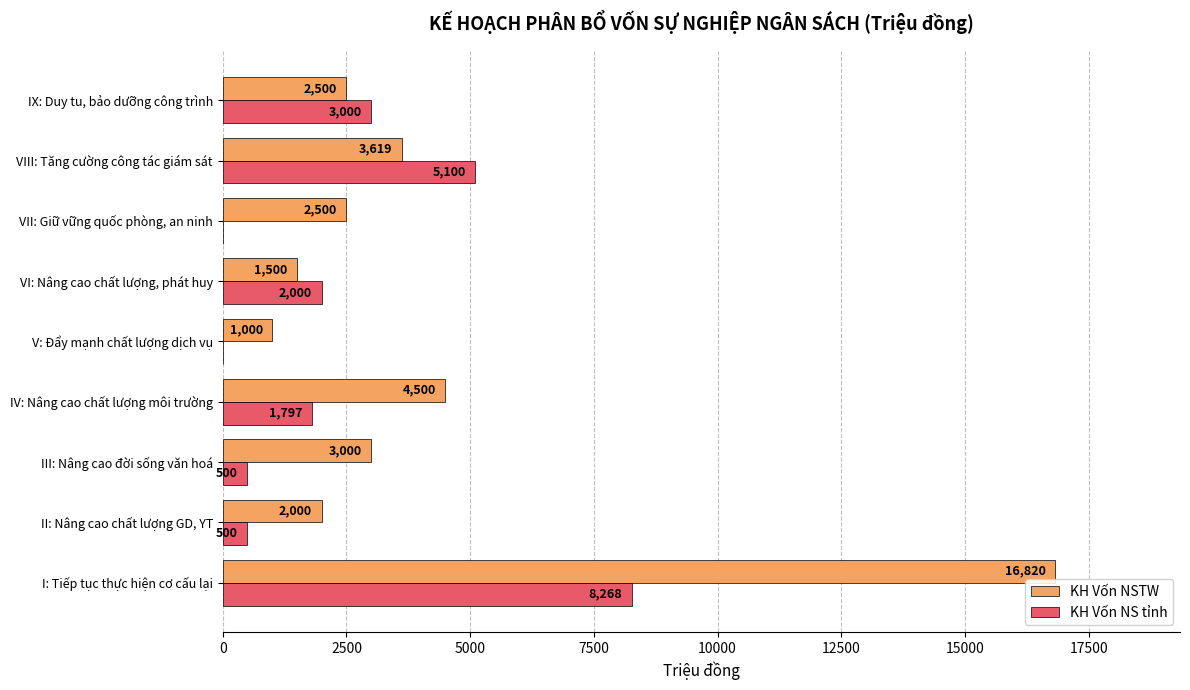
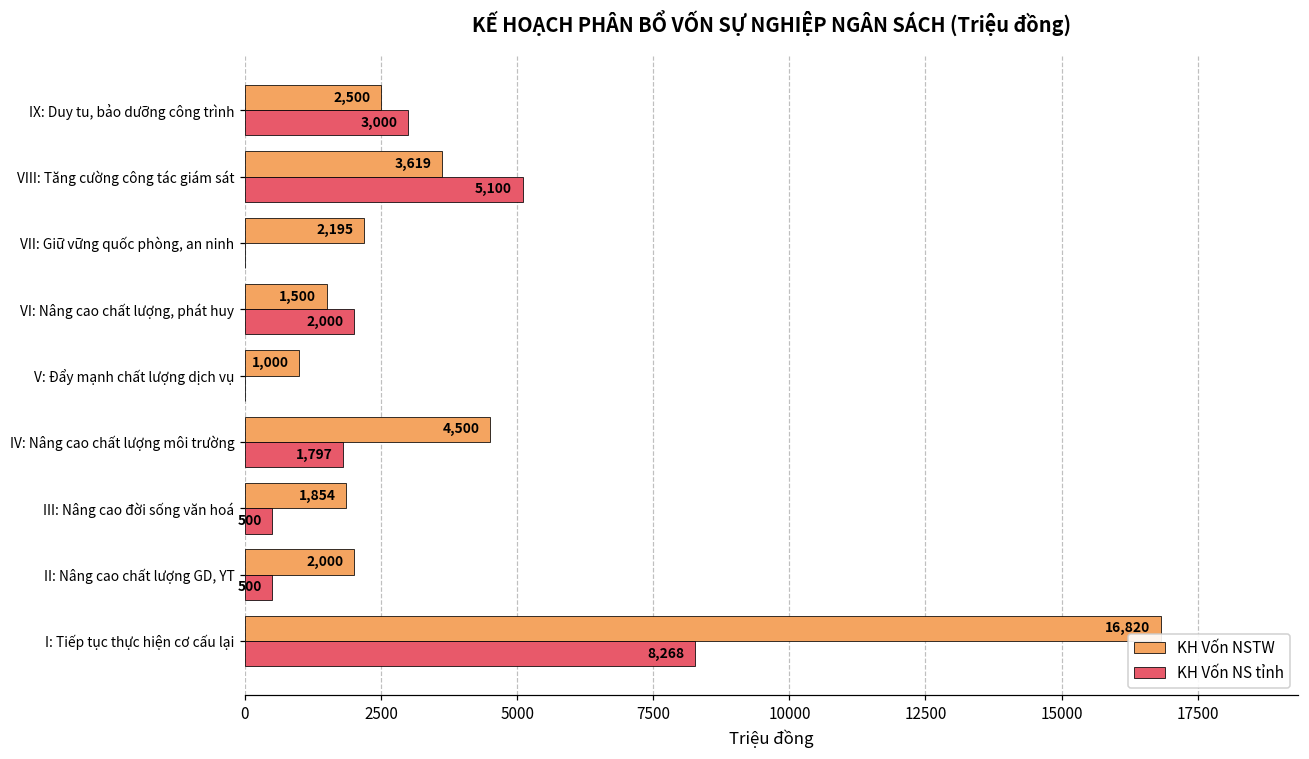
KH Vốn NSTW, VII: Giữ vững quốc phòng, an ninh: 2,500 -> 2,195
KH Vốn NSTW, III: Nâng cao đời sống văn hoá: 3,000 -> 1,854
